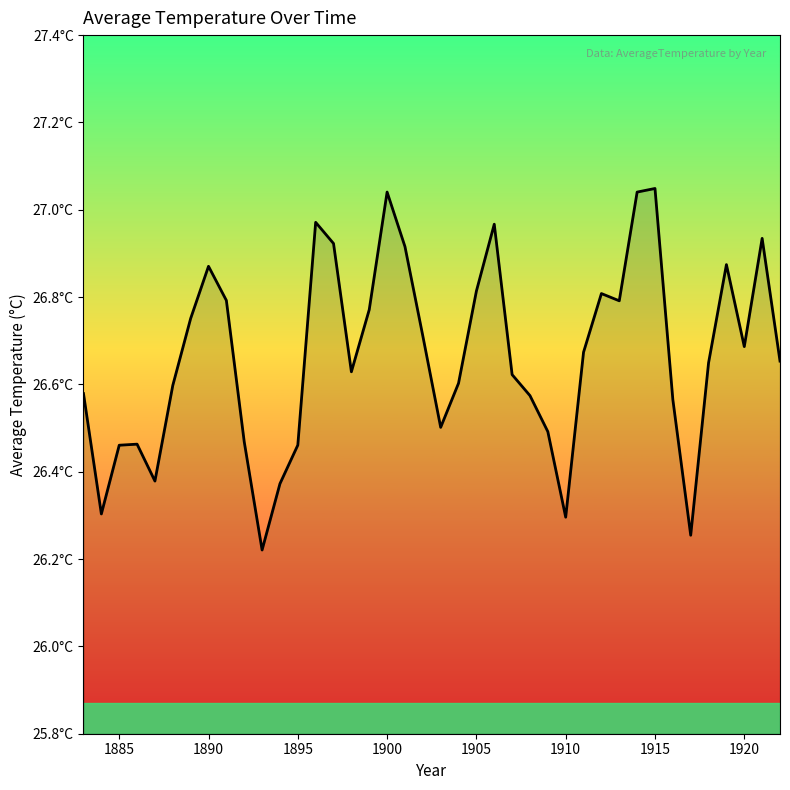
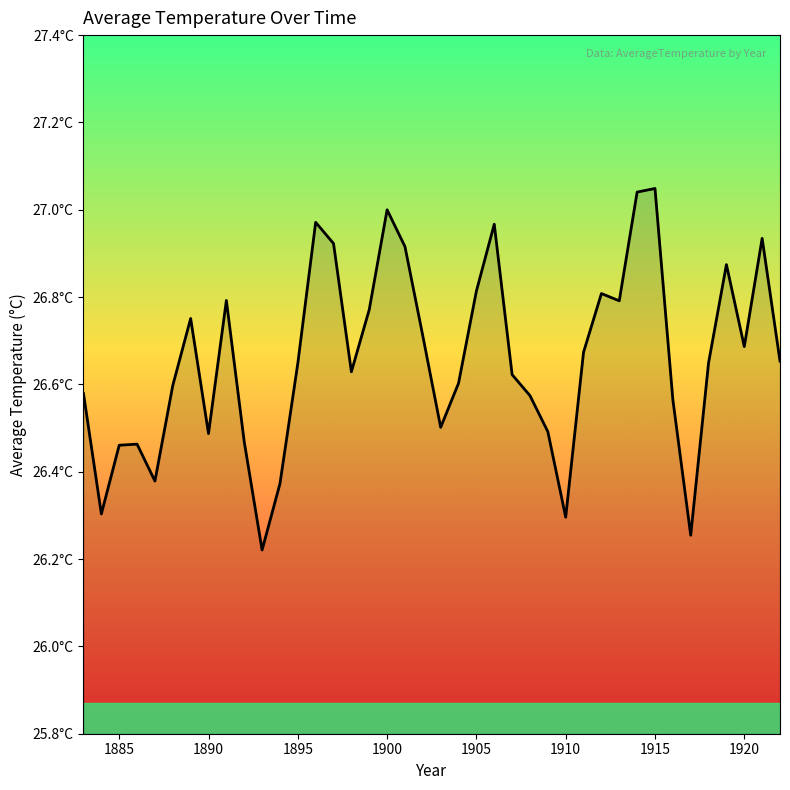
1890: 26.87°C -> 26.49°C
1895: 26.46°C -> 26.65°C
1900: 27.04°C -> 27.00°C
